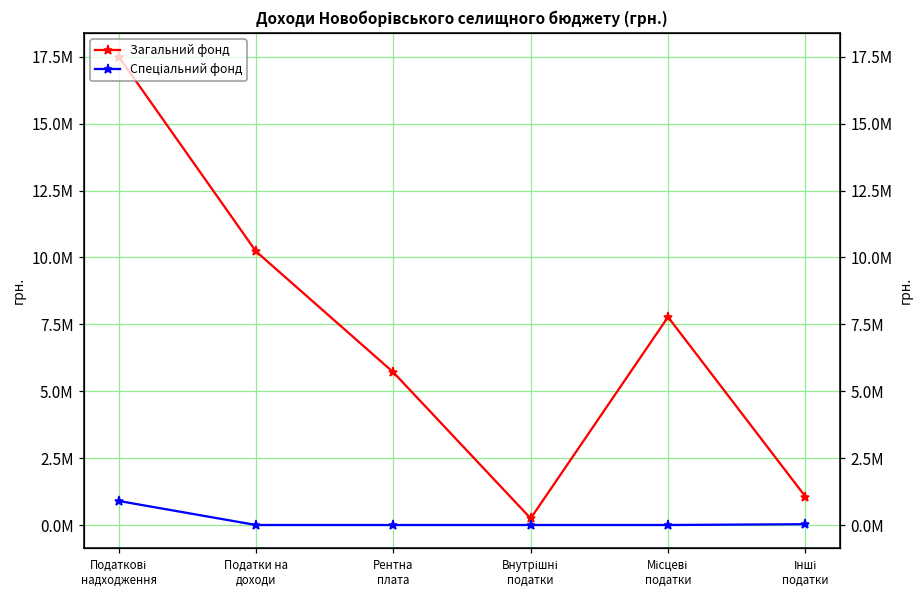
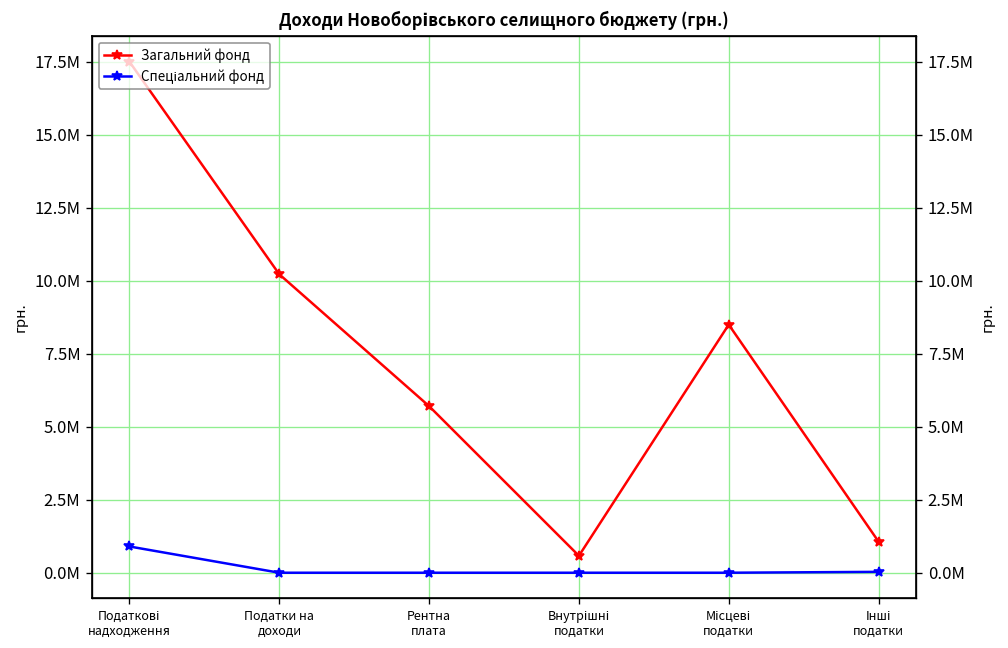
Загальний фонд, Внутрішні податки: 200000 -> 600000
Загальний фонд, Місцеві податки: 7800000 -> 8500000
